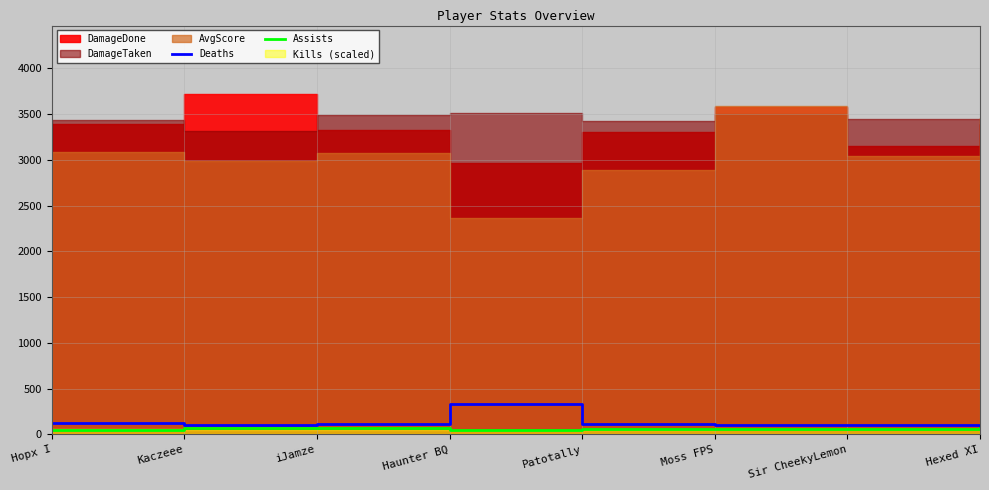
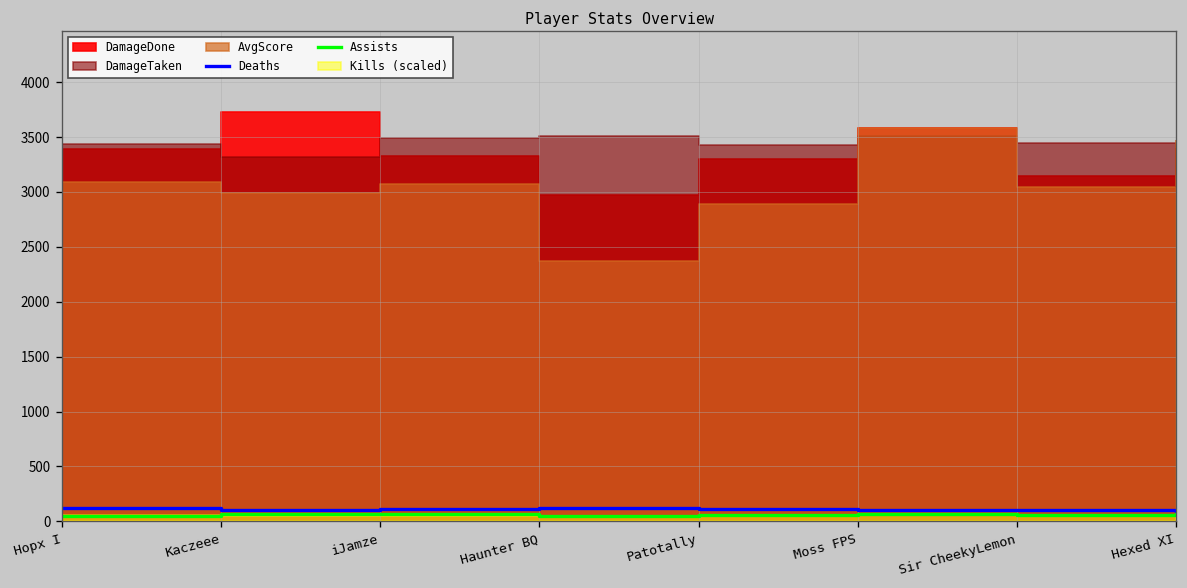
Deaths, Haunter BQ: 300 -> 100
